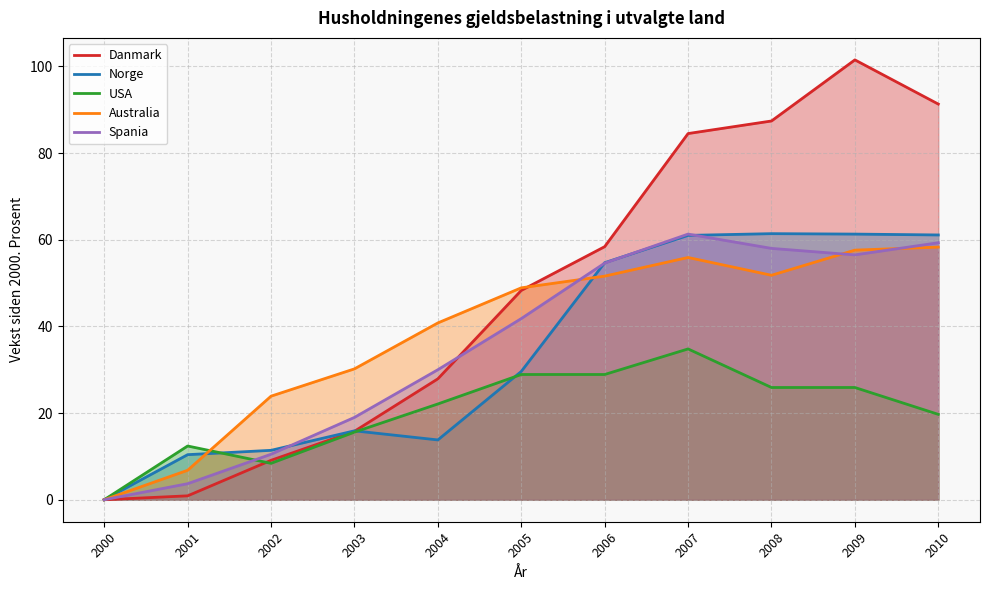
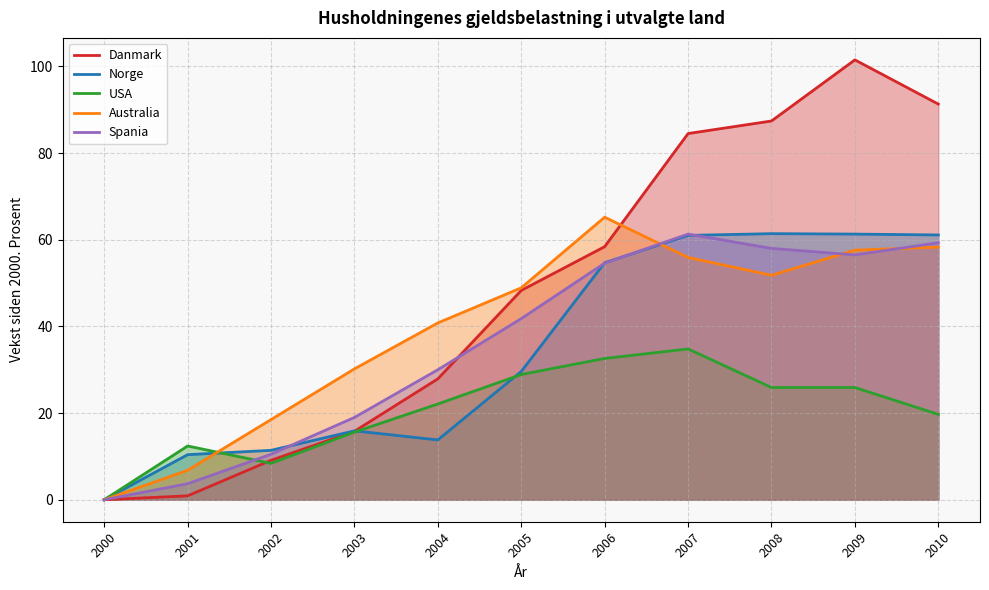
Australia, 2002: 24 -> 19
USA, 2006: 29 -> 33
Australia, 2006: 52 -> 65
